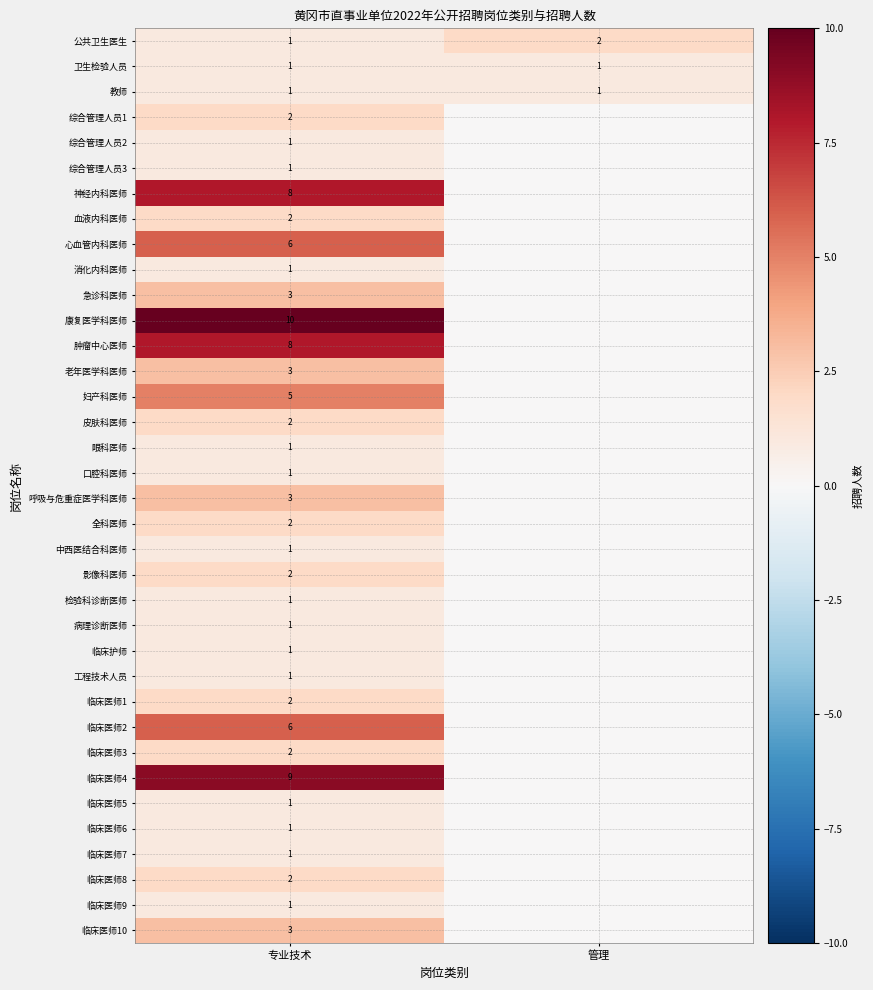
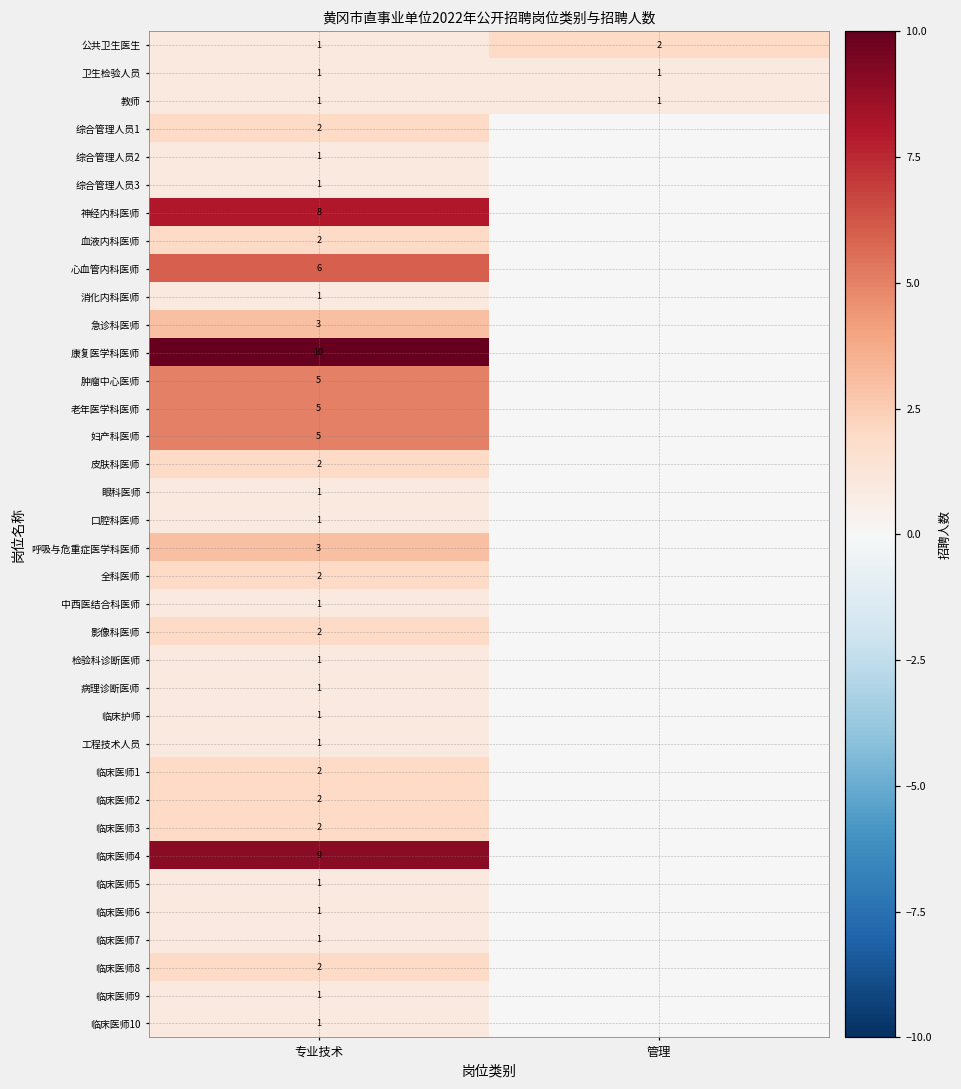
肿瘤中心医师, 专业技术: 8 -> 5
老年医学科医师, 专业技术: 3 -> 5
临床医师2, 专业技术: 6 -> 2
临床医师10, 专业技术: 3 -> 1
